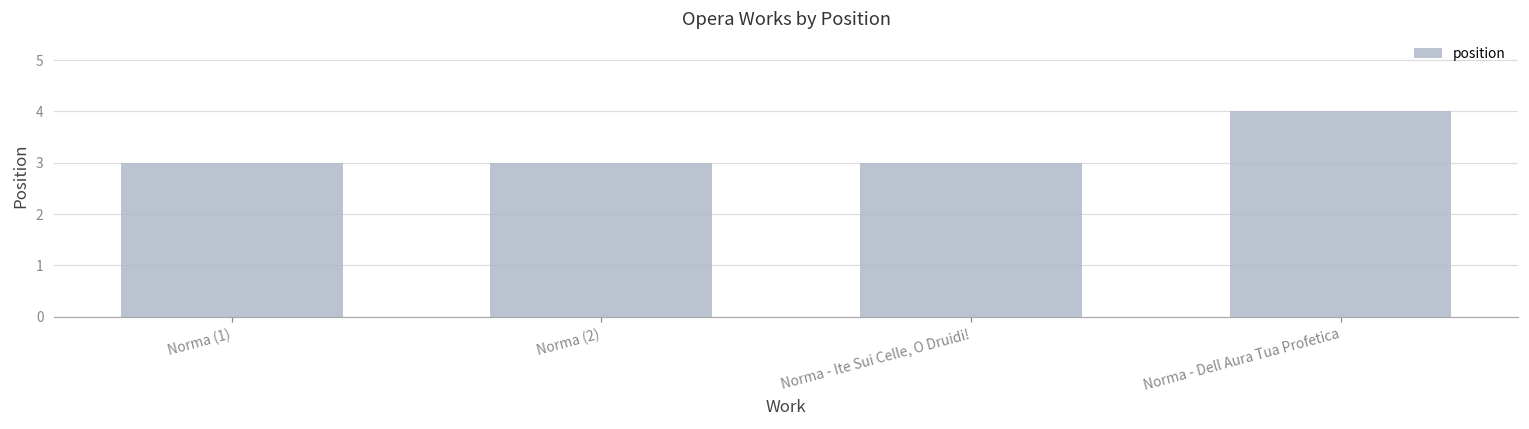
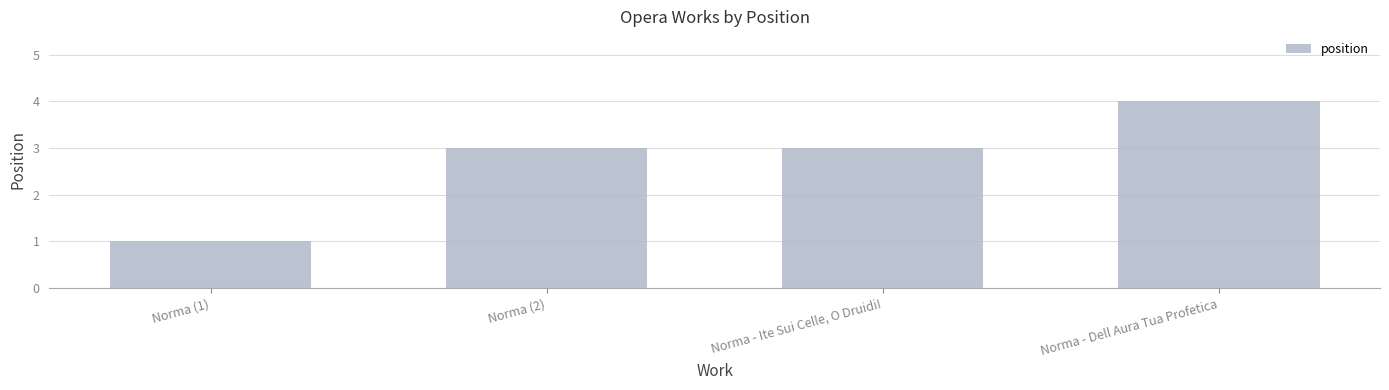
Norma (1): 3 -> 1
